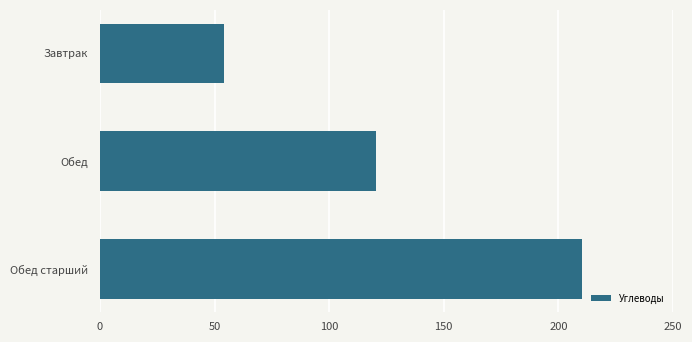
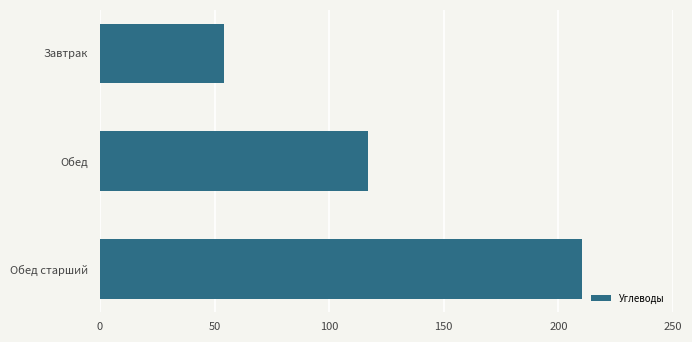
Обед: 121 -> 117
